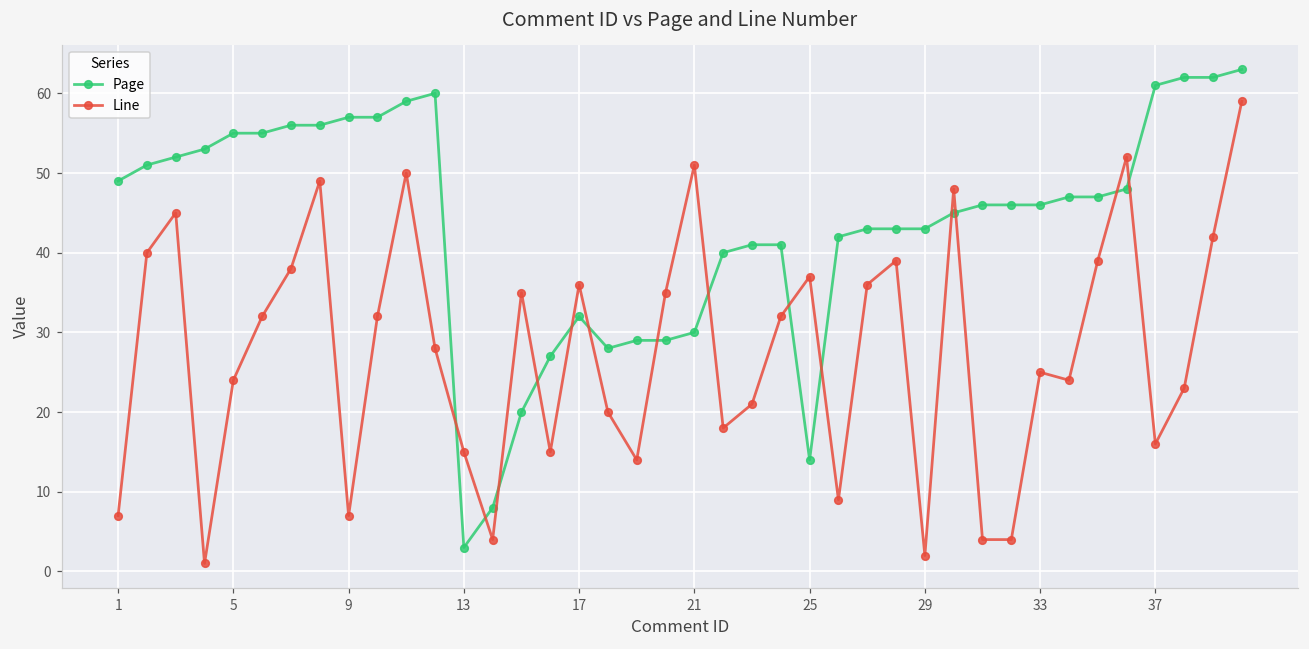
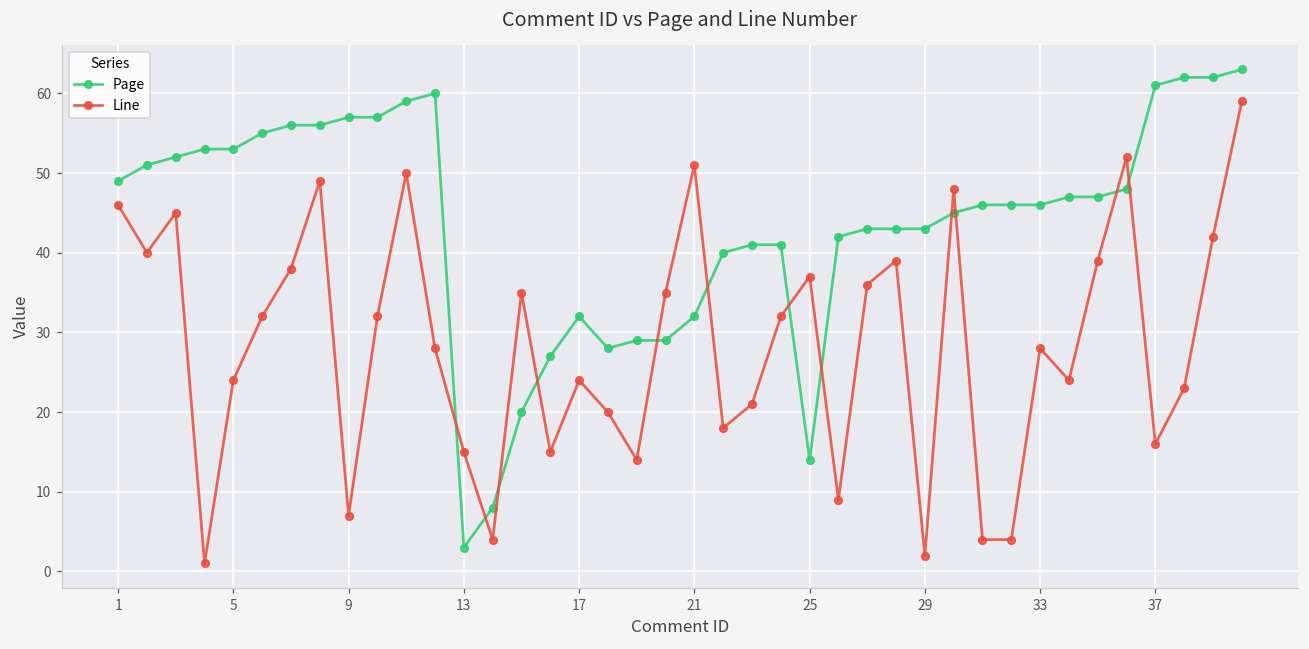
Line, 1: 7 -> 46
Page, 5: 55 -> 53
Line, 17: 36 -> 24
Page, 21: 30 -> 32
Line, 33: 25 -> 28
